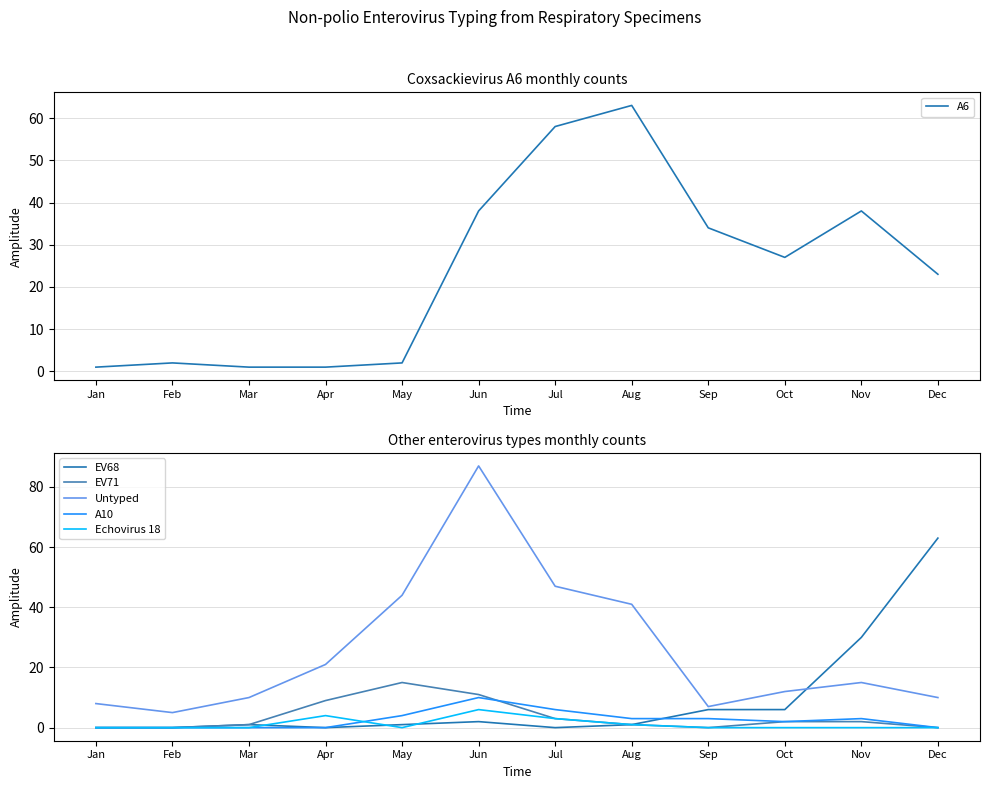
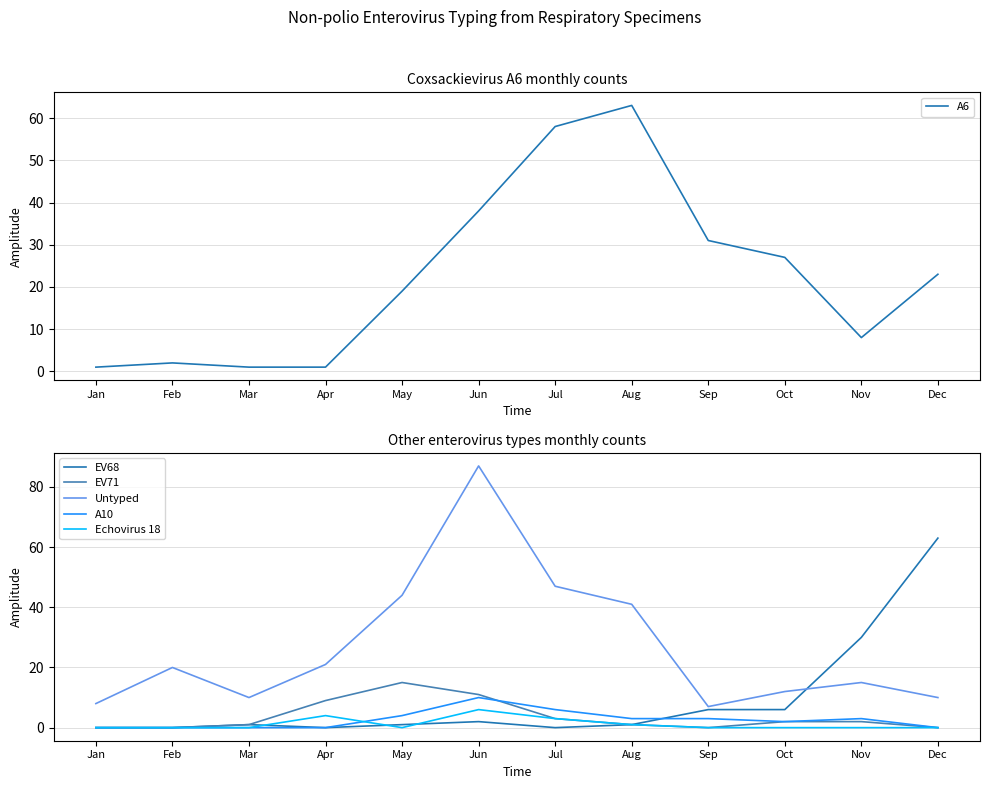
Coxsackievirus A6 monthly counts, May: 2 -> 19
Coxsackievirus A6 monthly counts, Sep: 34 -> 31
Coxsackievirus A6 monthly counts, Nov: 38 -> 8
Other enterovirus types monthly counts, Untyped, Feb: 5 -> 20
